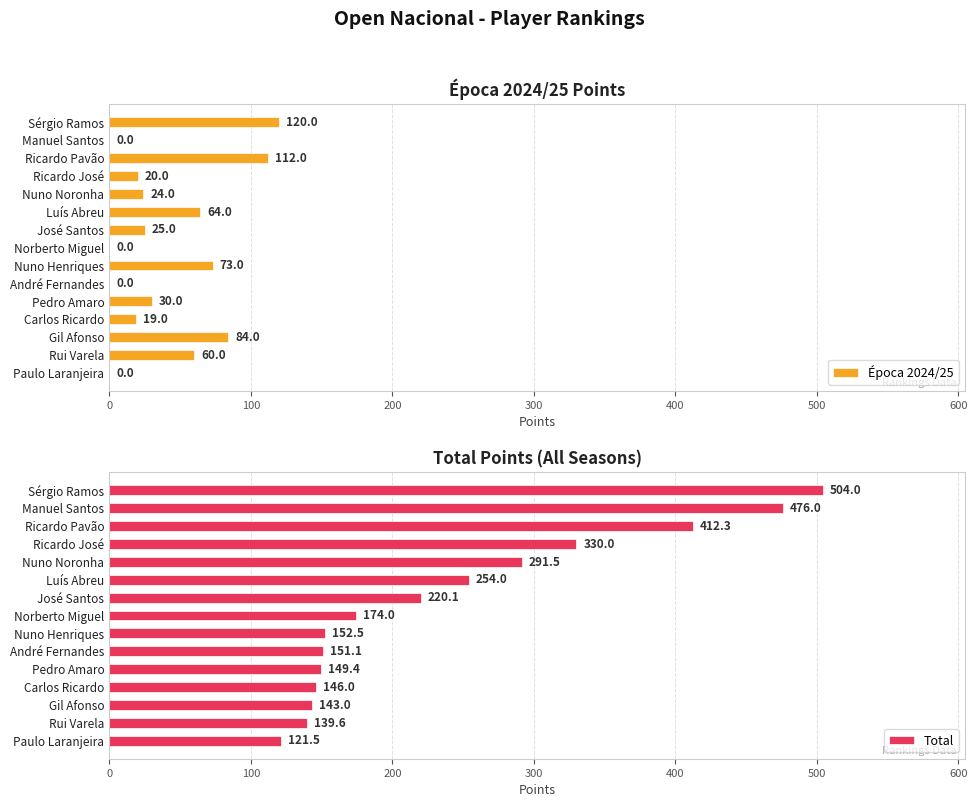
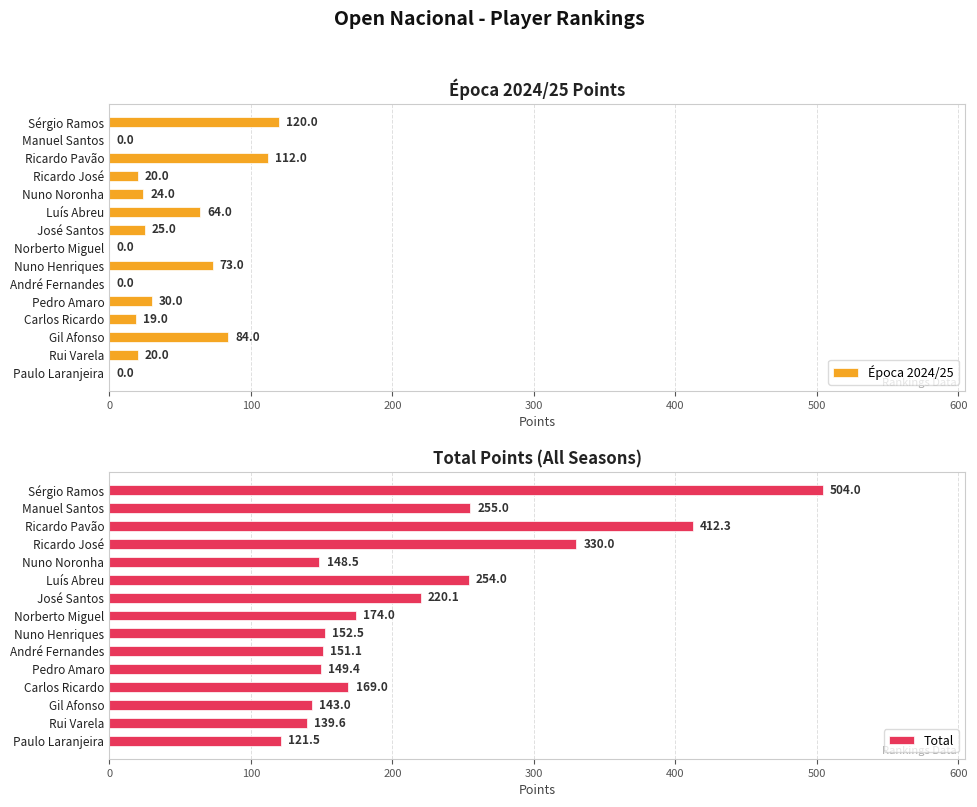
Época 2024/25 Points, Rui Varela: 60.0 -> 20.0
Total Points (All Seasons), Manuel Santos: 476.0 -> 255.0
Total Points (All Seasons), Nuno Noronha: 291.5 -> 148.5
Total Points (All Seasons), Carlos Ricardo: 146.0 -> 169.0
